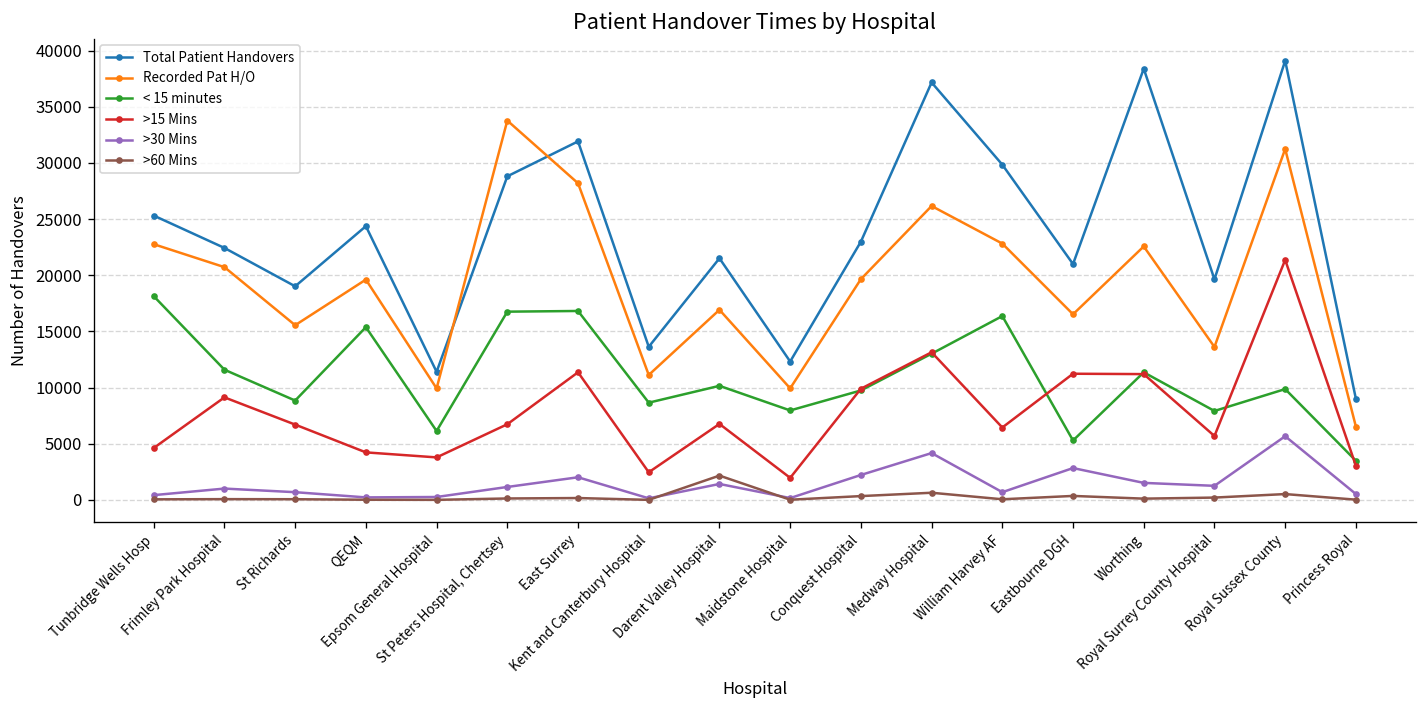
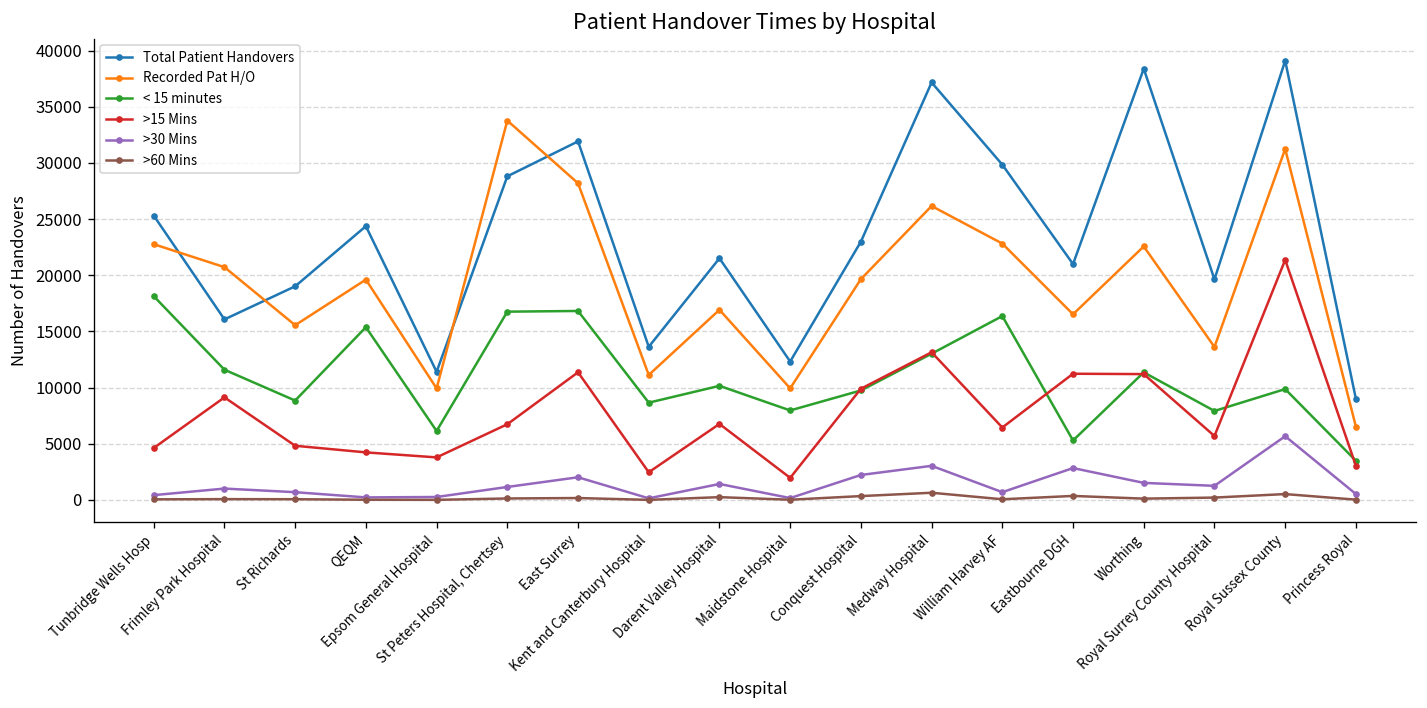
Total Patient Handovers, Frimley Park Hospital: 22000 -> 16000
>15 Mins, St Richards: 7000 -> 5000
>60 Mins, Darent Valley Hospital: 2000 -> 0
>30 Mins, Medway Hospital: 4000 -> 3000
